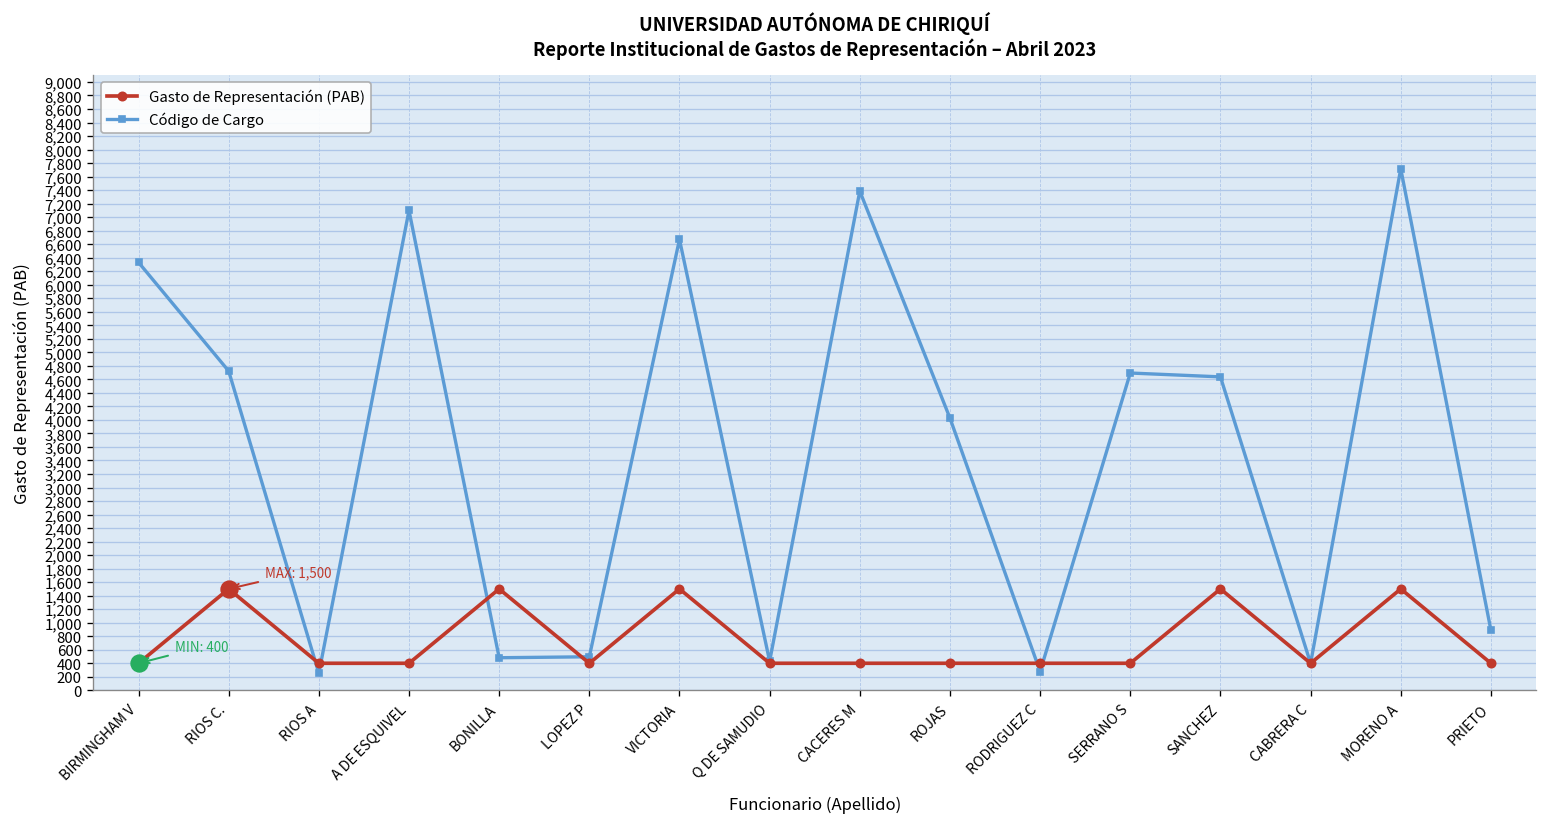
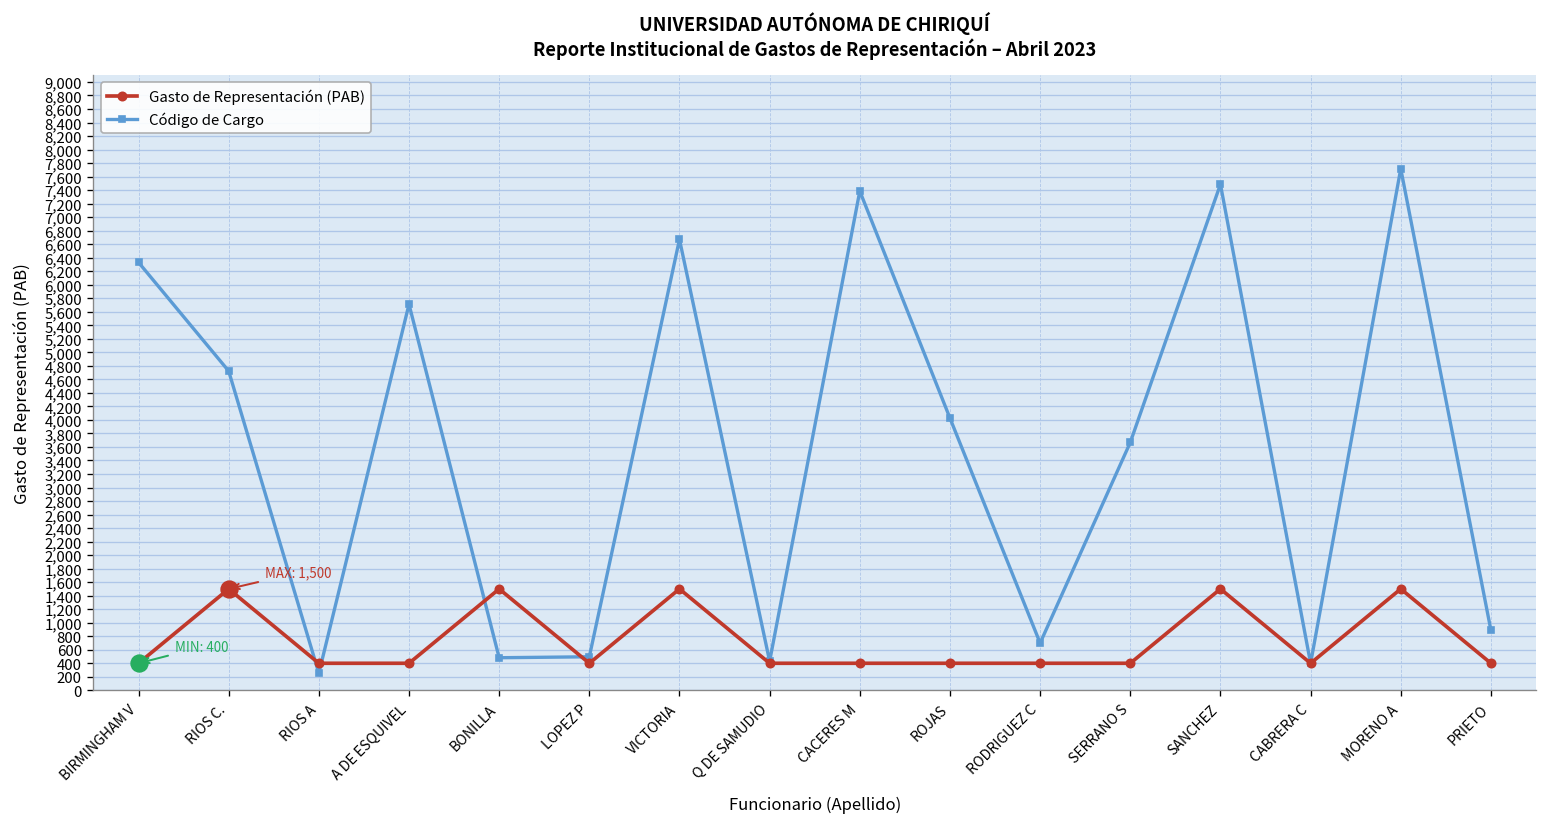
Código de Cargo, A DE ESQUIVEL: 7,100 -> 5,700
Código de Cargo, RODRIGUEZ C: 300 -> 700
Código de Cargo, SERRANO S: 4,700 -> 3,700
Código de Cargo, SANCHEZ: 4,600 -> 7,500
